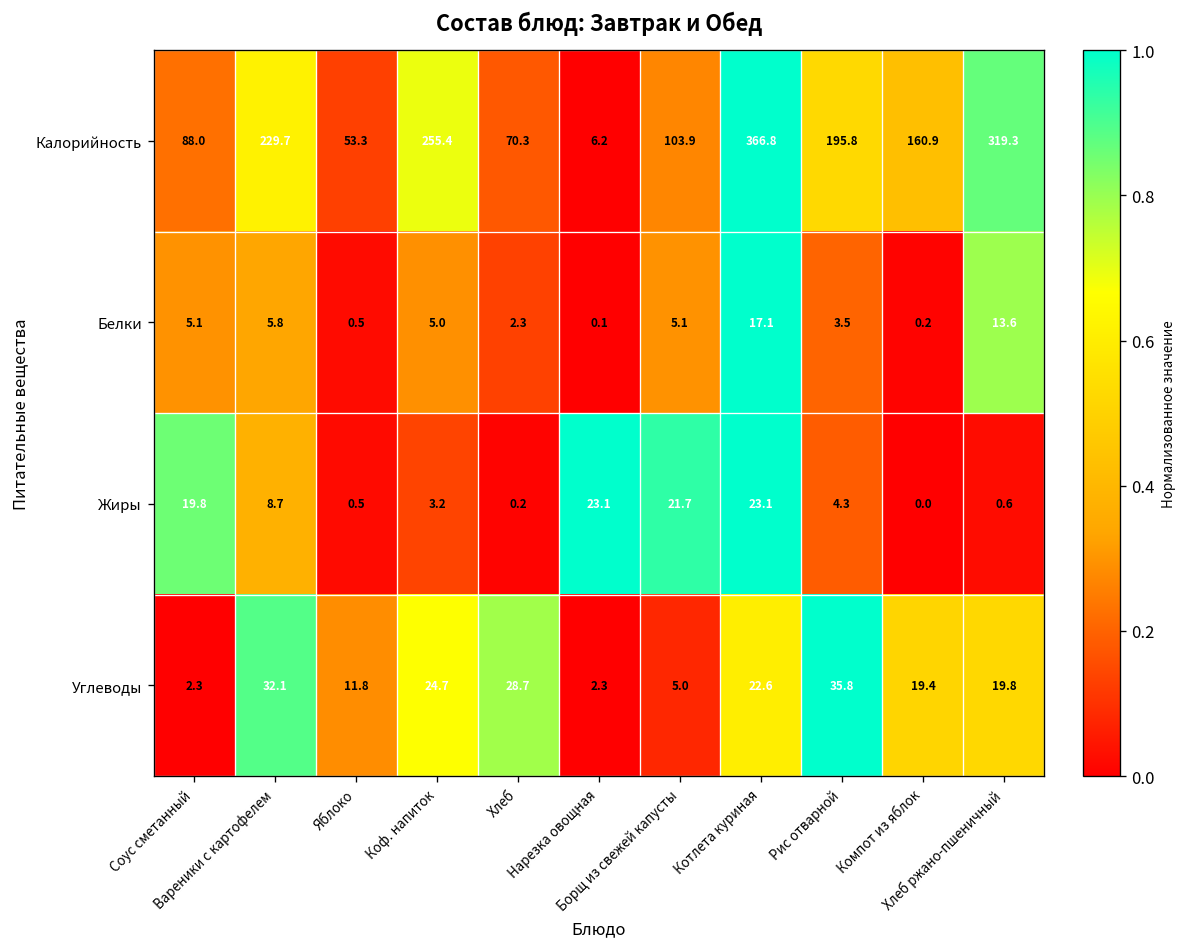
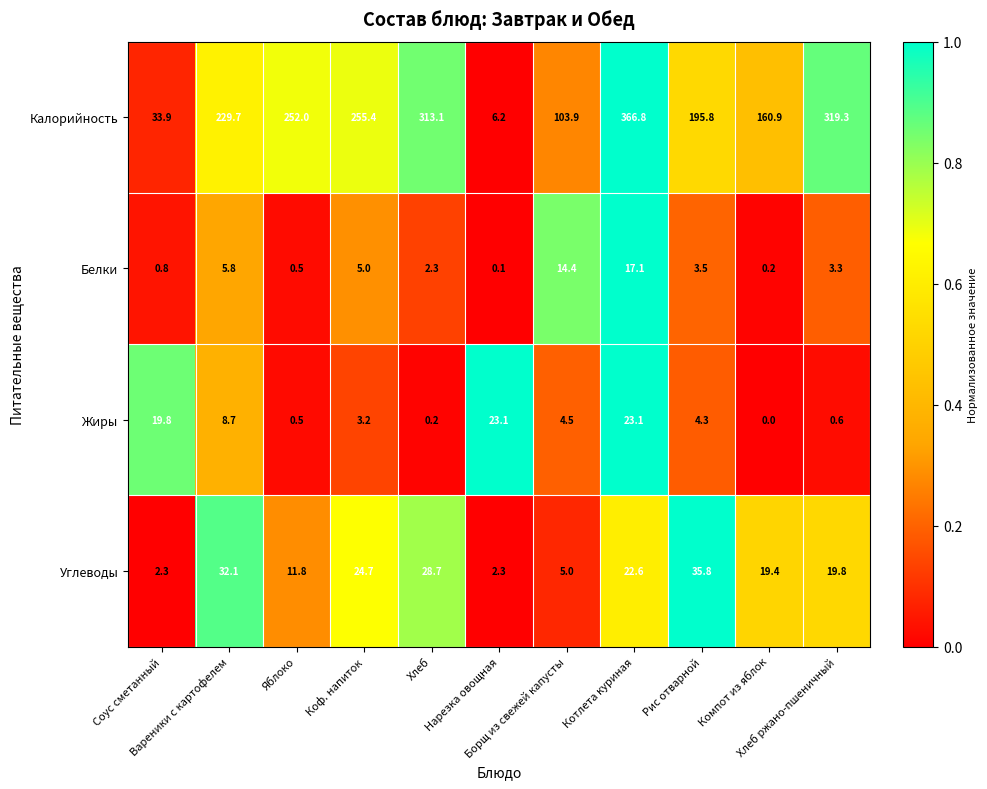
Калорийность, Соус сметанный: 88.0 -> 33.9
Калорийность, Яблоко: 53.3 -> 252.0
Калорийность, Хлеб: 70.3 -> 313.1
Белки, Соус сметанный: 5.1 -> 0.8
Белки, Борщ из свежей капусты: 5.1 -> 14.4
Белки, Хлеб ржано-пшеничный: 13.6 -> 3.3
Жиры, Борщ из свежей капусты: 21.7 -> 4.5
